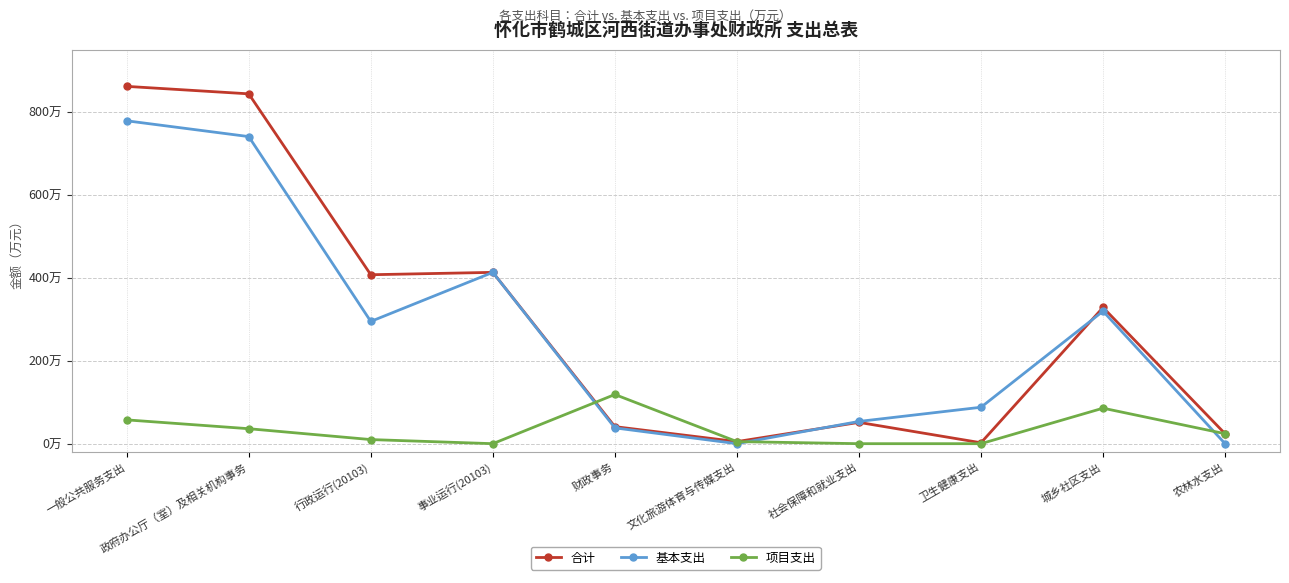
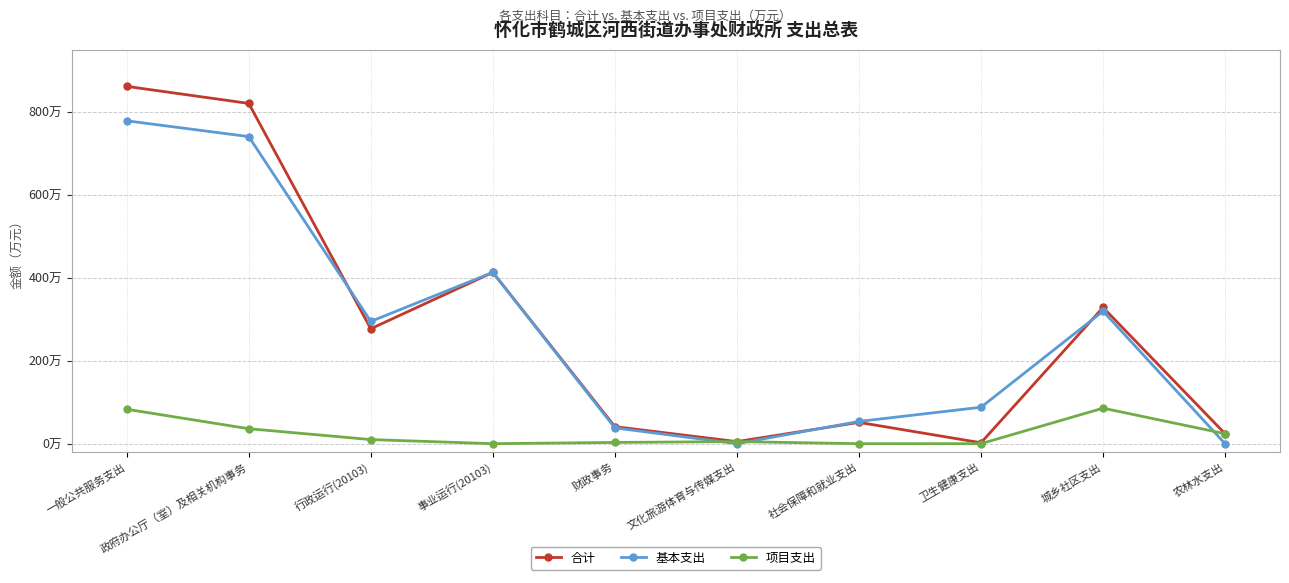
项目支出, 一般公共服务支出: 60万 -> 80万
合计, 政府办公厅（室）及相关机构事务: 840万 -> 820万
合计, 行政运行(20103): 410万 -> 280万
项目支出, 财政事务: 120万 -> 0万
